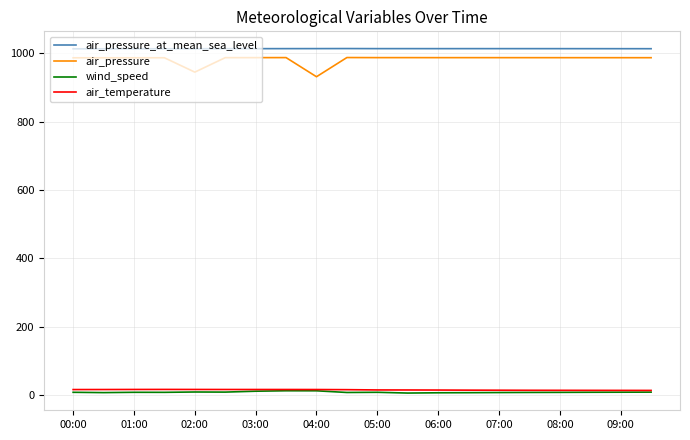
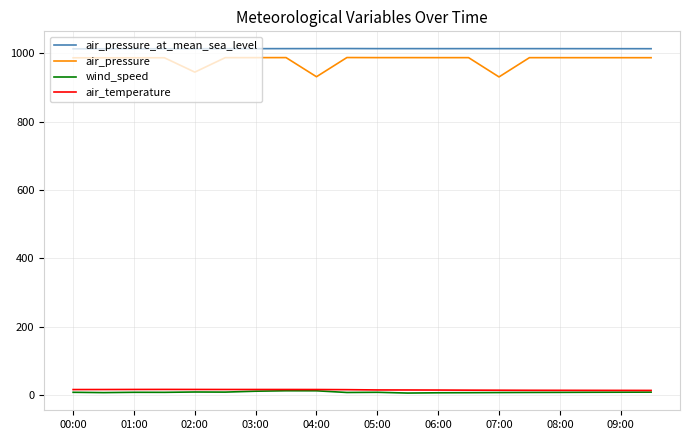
air_pressure, 07:00: 990 -> 930
